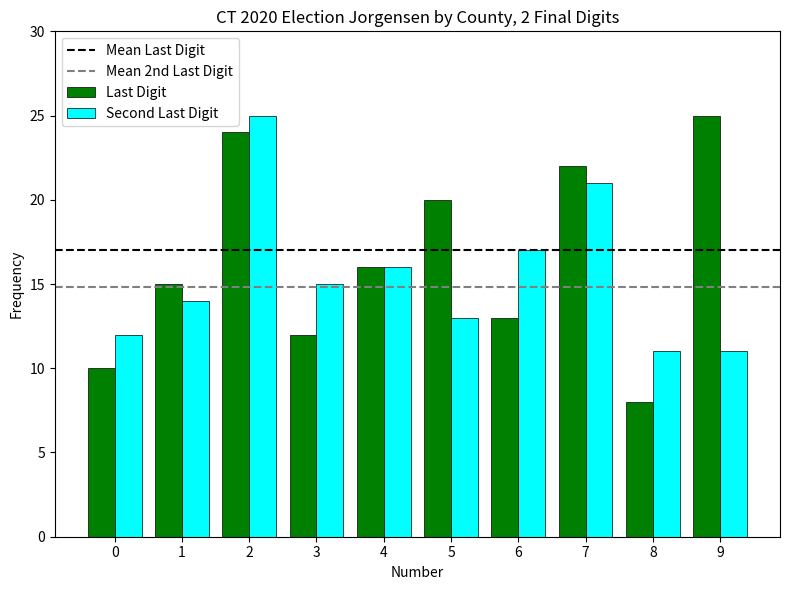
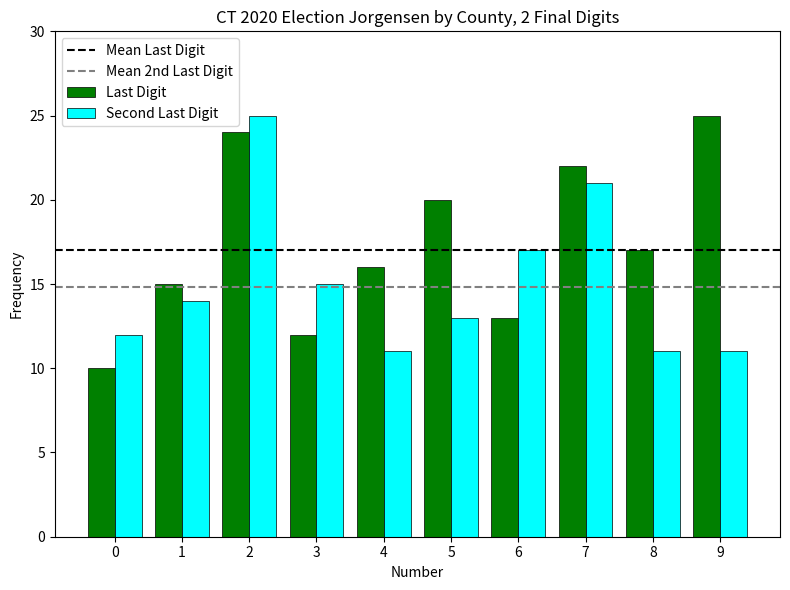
Second Last Digit, 4: 16 -> 11
Last Digit, 8: 8 -> 17
